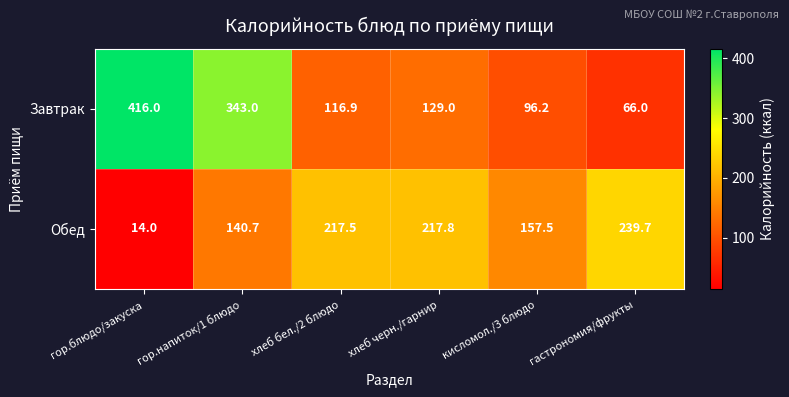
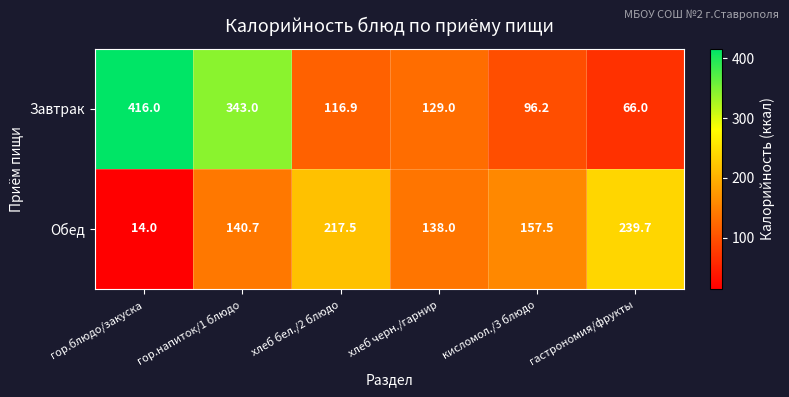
Обед, хлеб черн./гарнир: 217.8 -> 138.0
